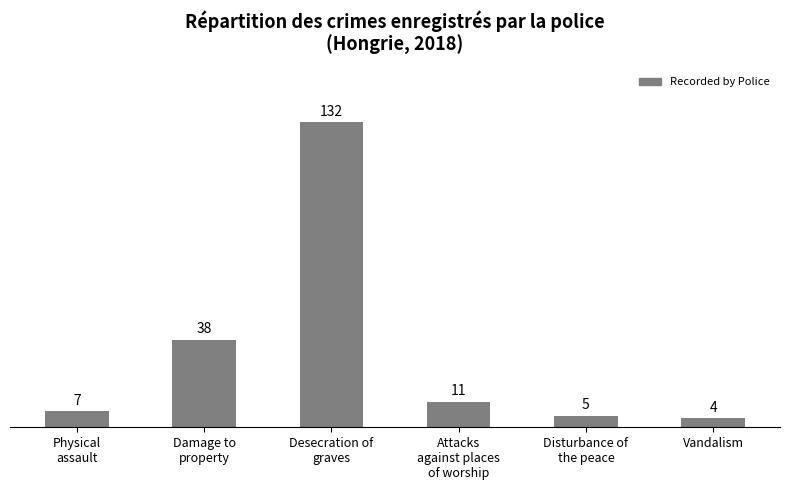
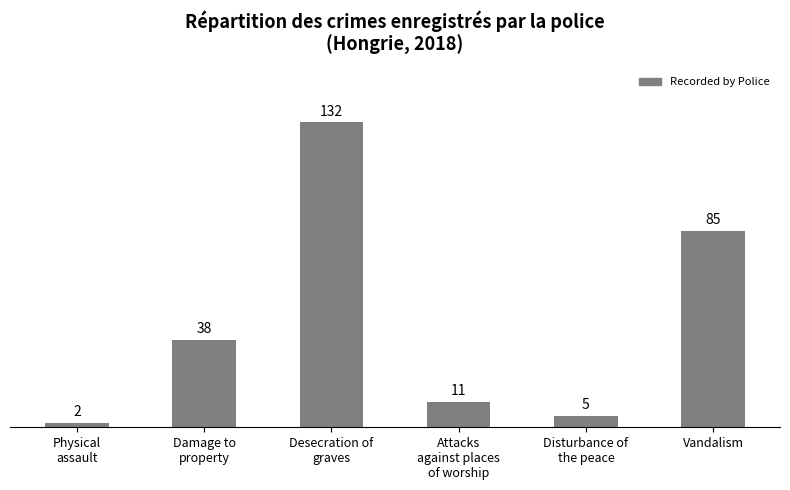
Physical assault: 7 -> 2
Vandalism: 4 -> 85
